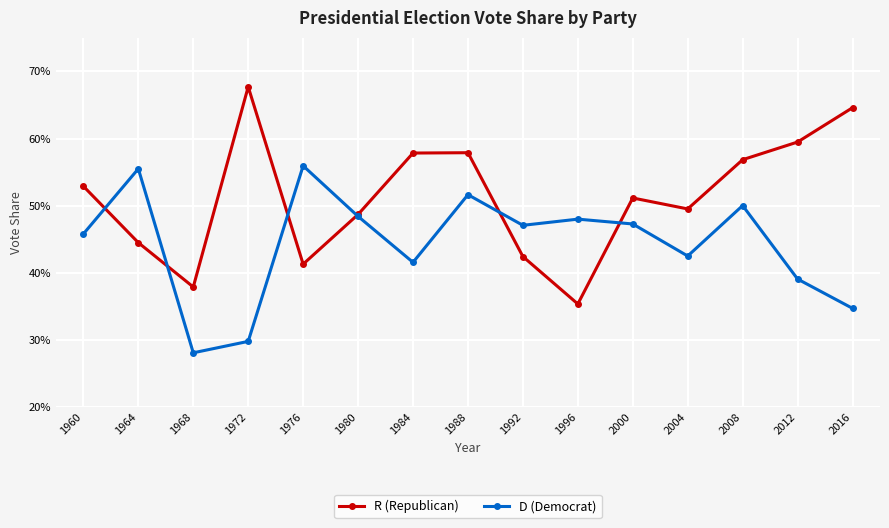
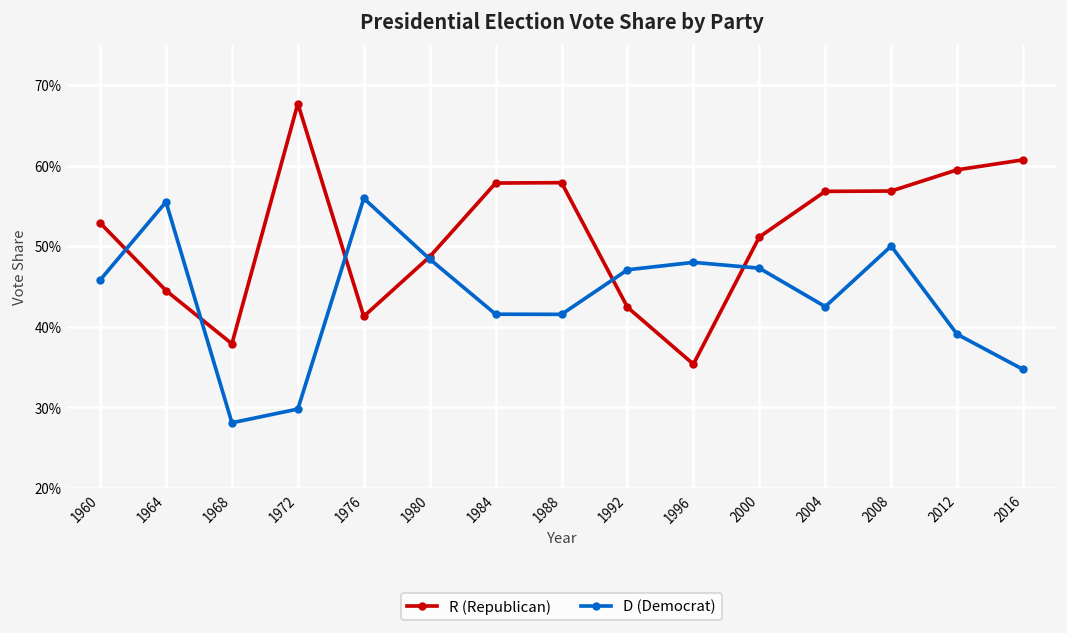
D (Democrat), 1988: 52% -> 42%
R (Republican), 2004: 50% -> 57%
R (Republican), 2016: 65% -> 61%
